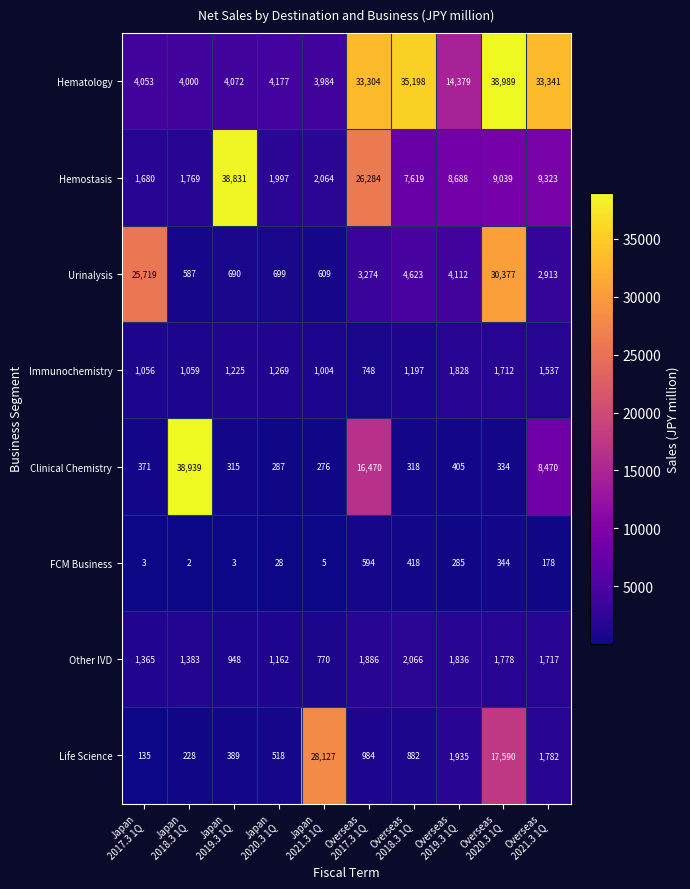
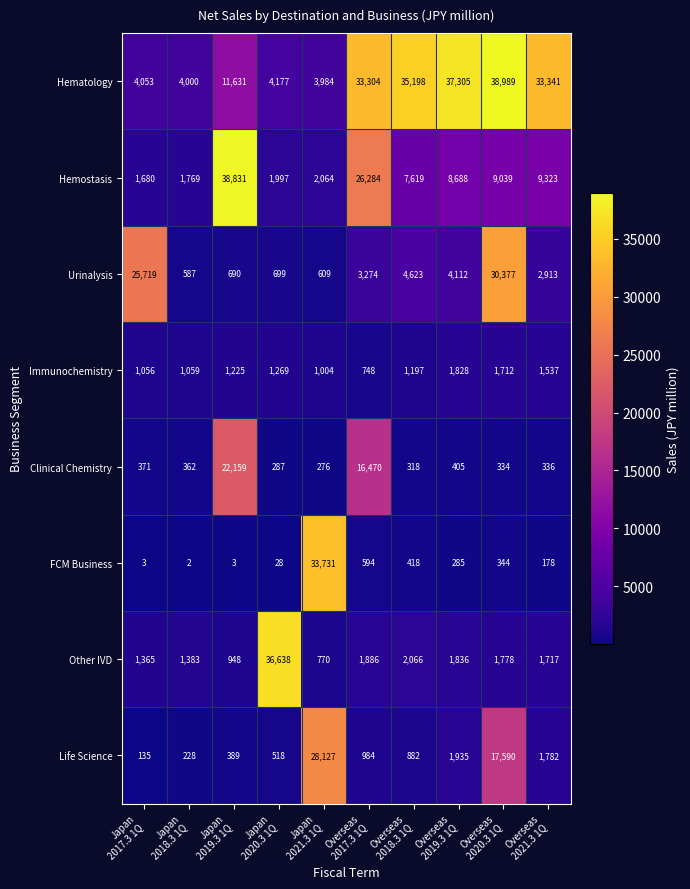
Hematology, Japan 2019.3 1Q: 4,072 -> 11,631
Hematology, Overseas 2019.3 1Q: 14,379 -> 37,305
Clinical Chemistry, Japan 2018.3 1Q: 38,939 -> 362
Clinical Chemistry, Japan 2019.3 1Q: 315 -> 22,159
Clinical Chemistry, Overseas 2021.3 1Q: 8,470 -> 336
FCM Business, Japan 2021.3 1Q: 5 -> 33,731
Other IVD, Japan 2020.3 1Q: 1,162 -> 36,638
